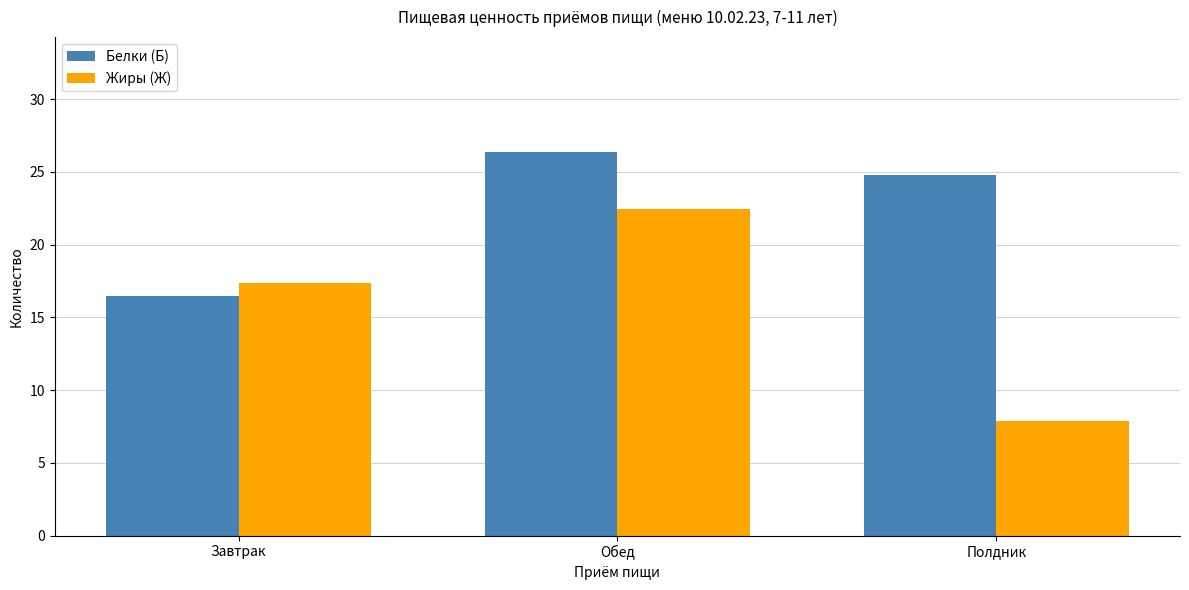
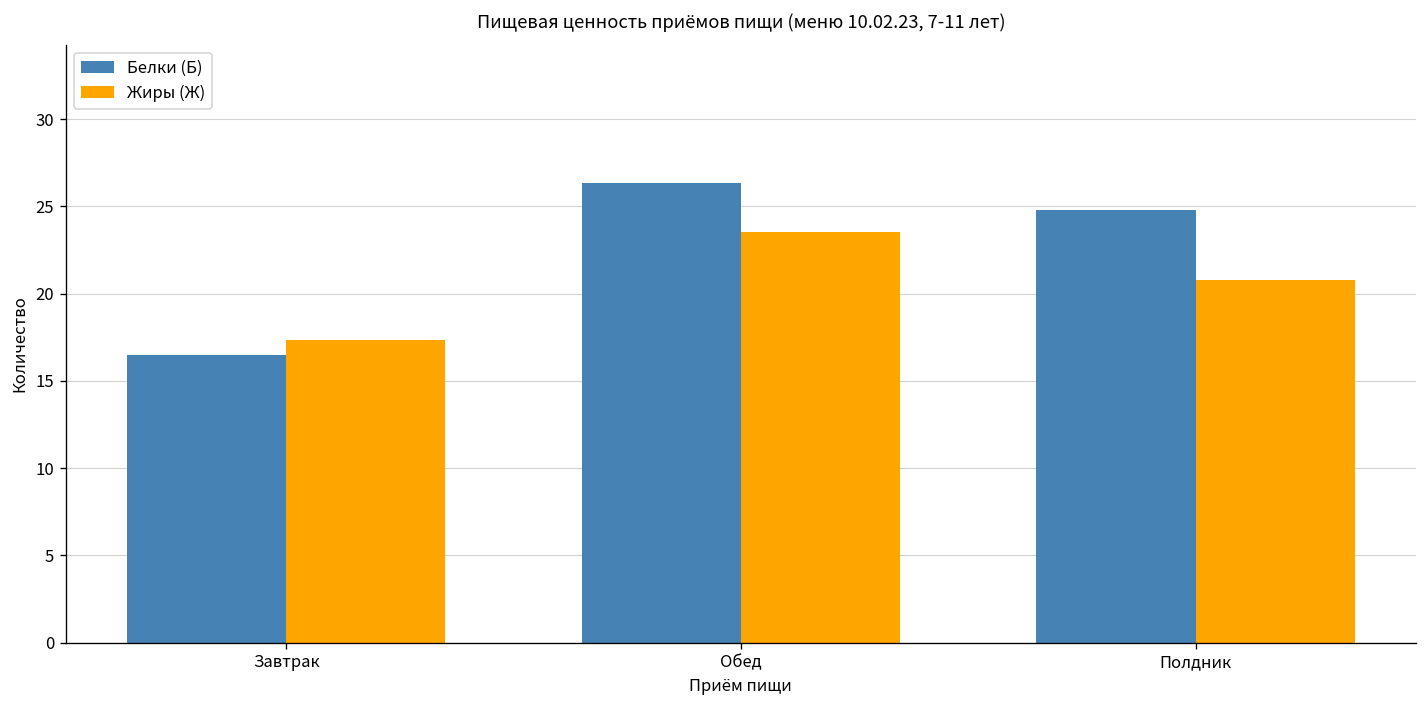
Жиры (Ж), Обед: 22.5 -> 23.6
Жиры (Ж), Полдник: 7.9 -> 20.8
